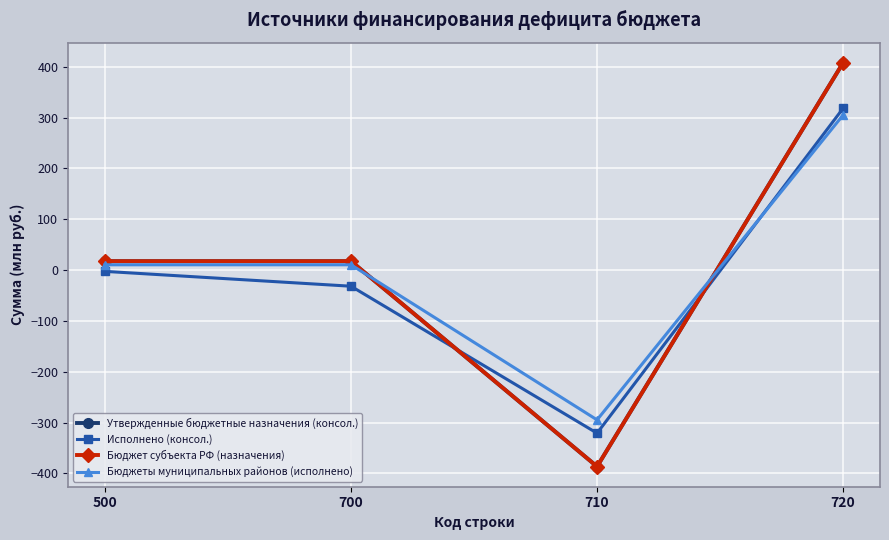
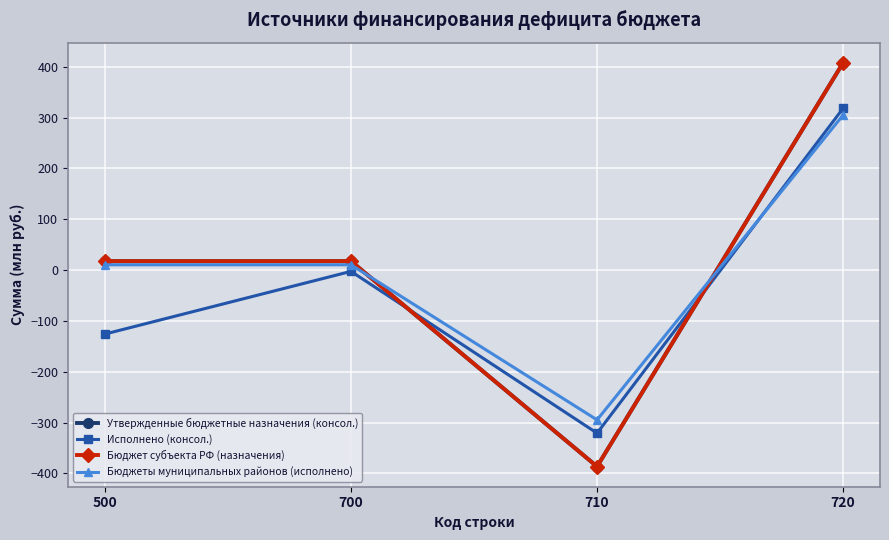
Исполнено (консол.), 500: 0 -> -130
Исполнено (консол.), 700: -30 -> 0
